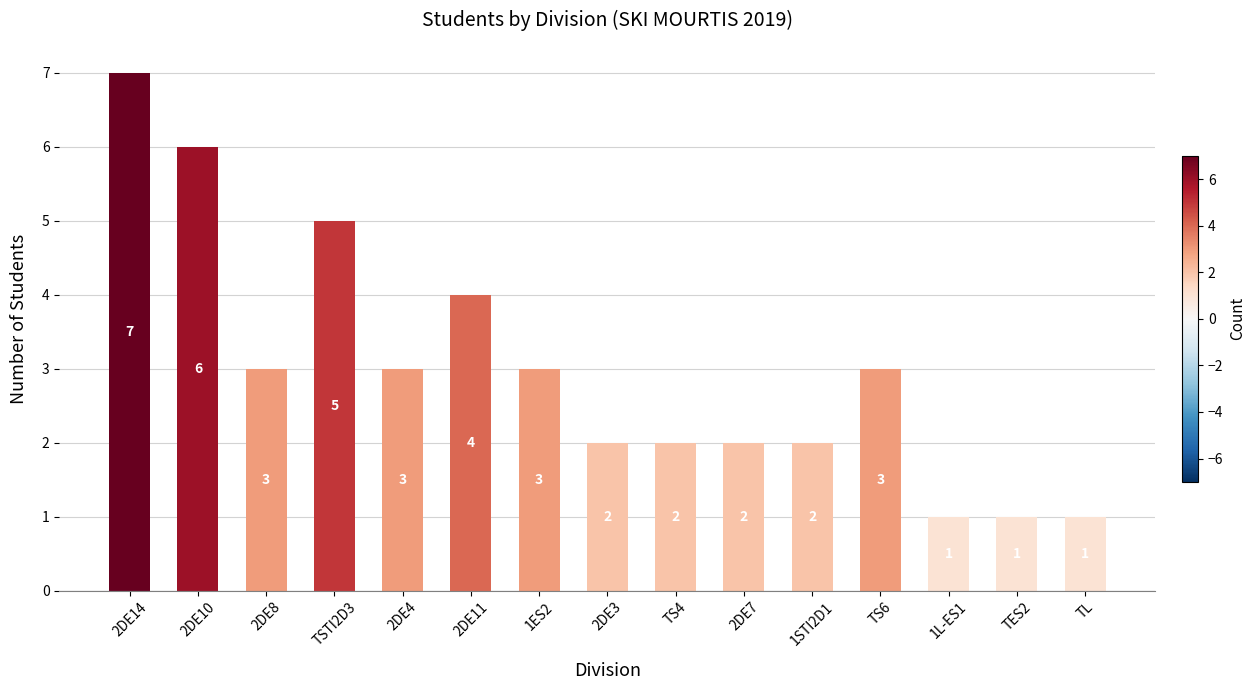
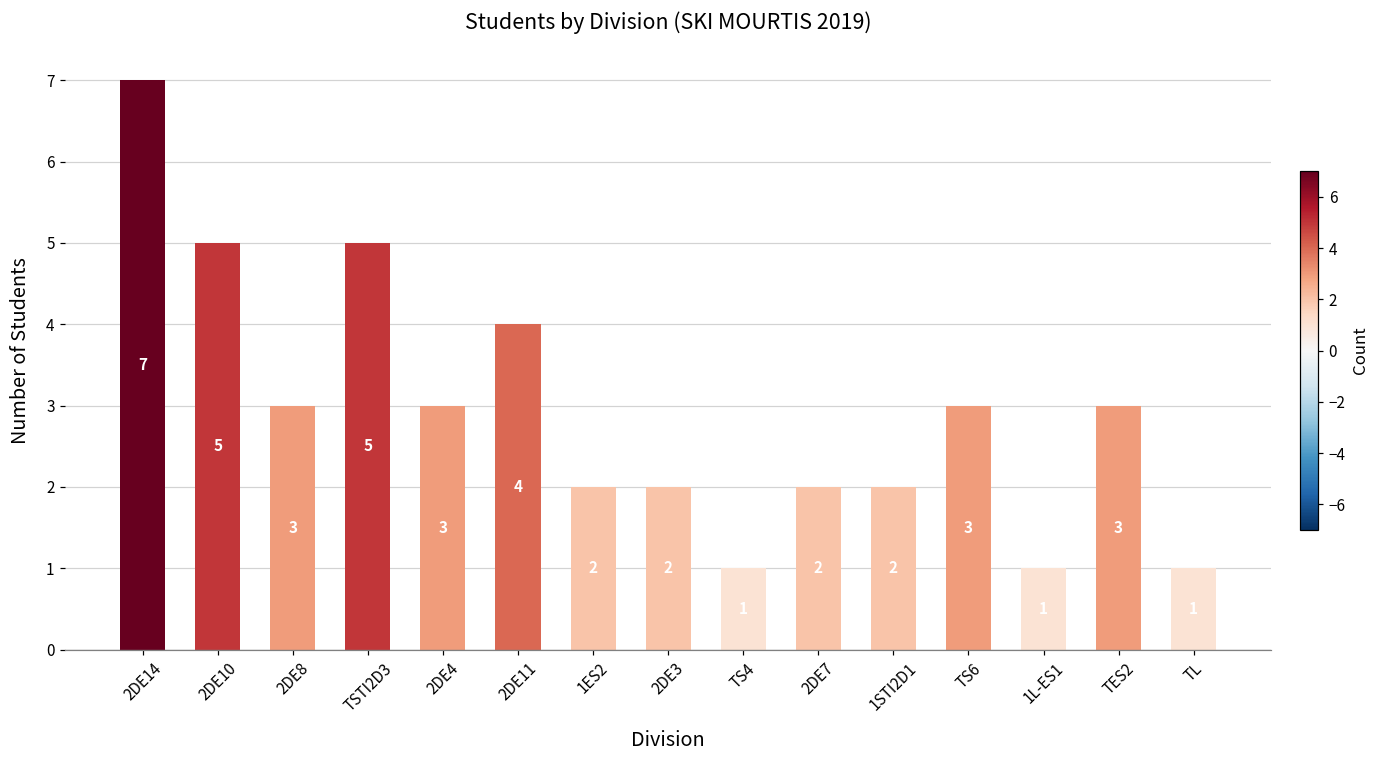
2DE10: 6 -> 5
1ES2: 3 -> 2
TS4: 2 -> 1
TES2: 1 -> 3
